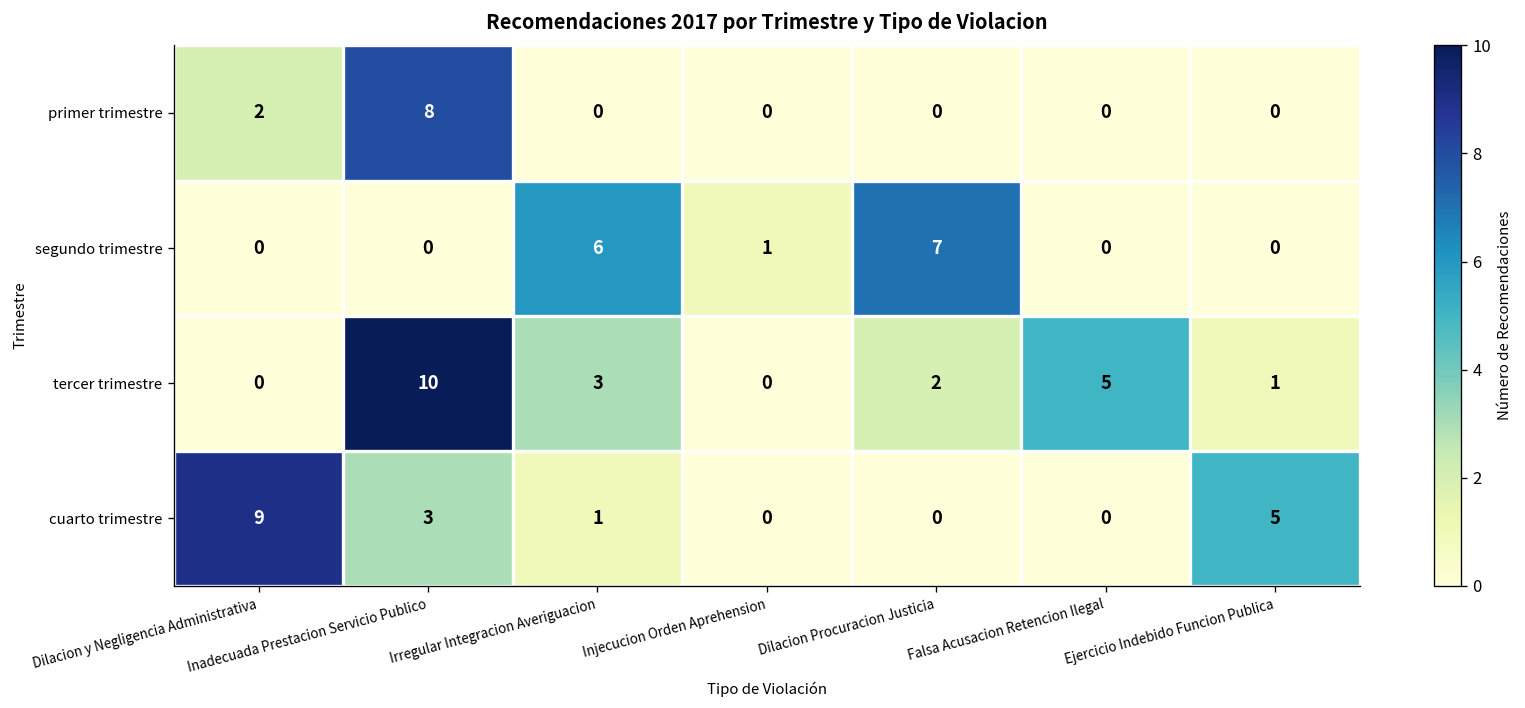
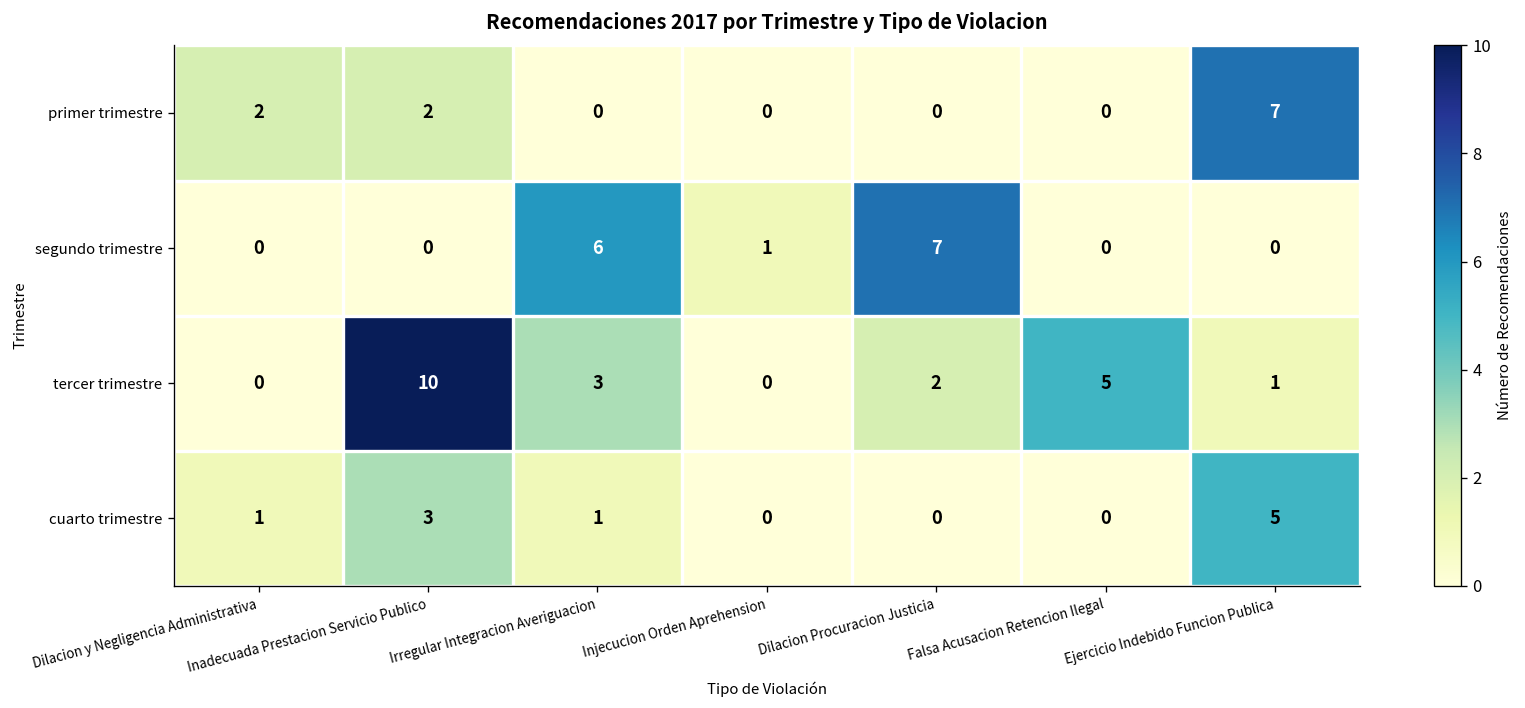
primer trimestre, Inadecuada Prestacion Servicio Publico: 8 -> 2
primer trimestre, Ejercicio Indebido Funcion Publica: 0 -> 7
cuarto trimestre, Dilacion y Negligencia Administrativa: 9 -> 1
